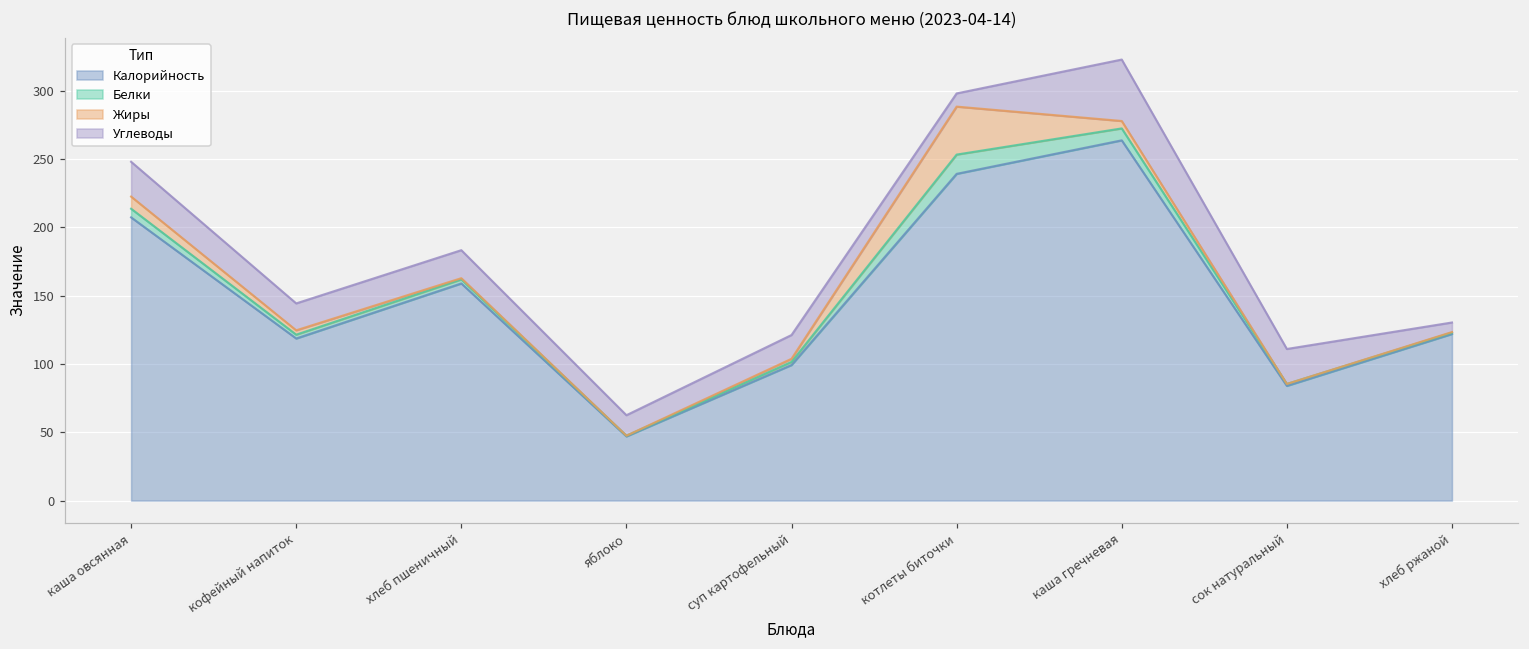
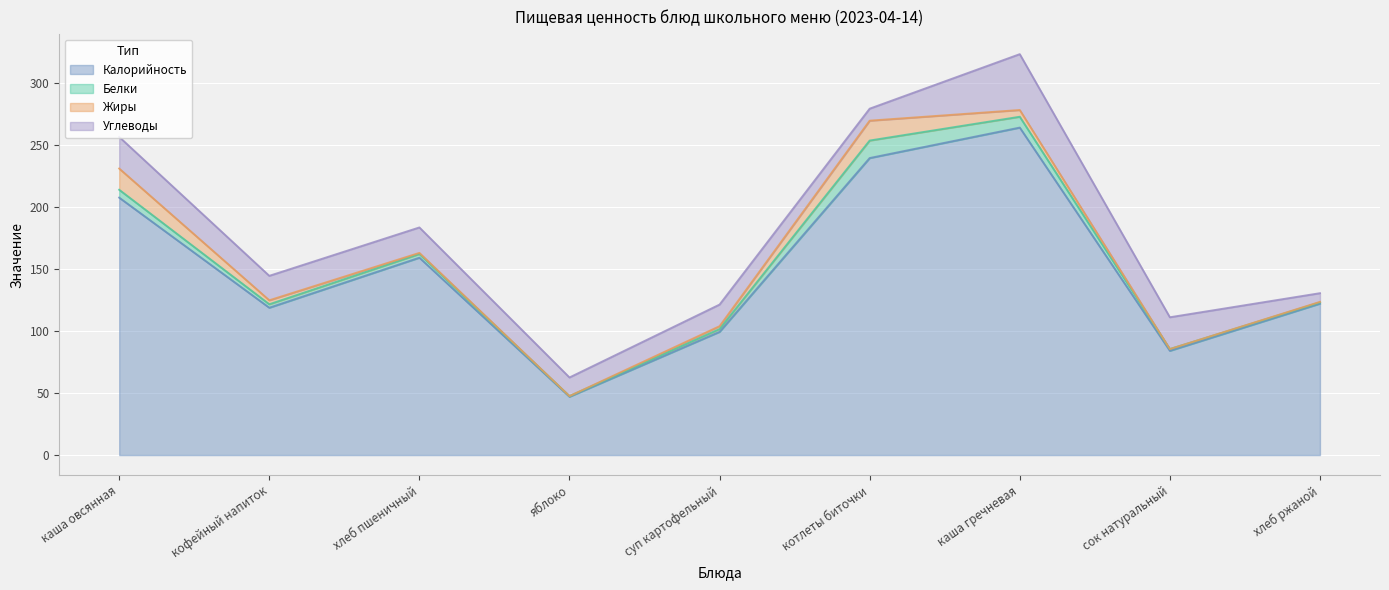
Жиры, каша овсянная: 9 -> 17
Жиры, котлеты биточки: 35 -> 16
